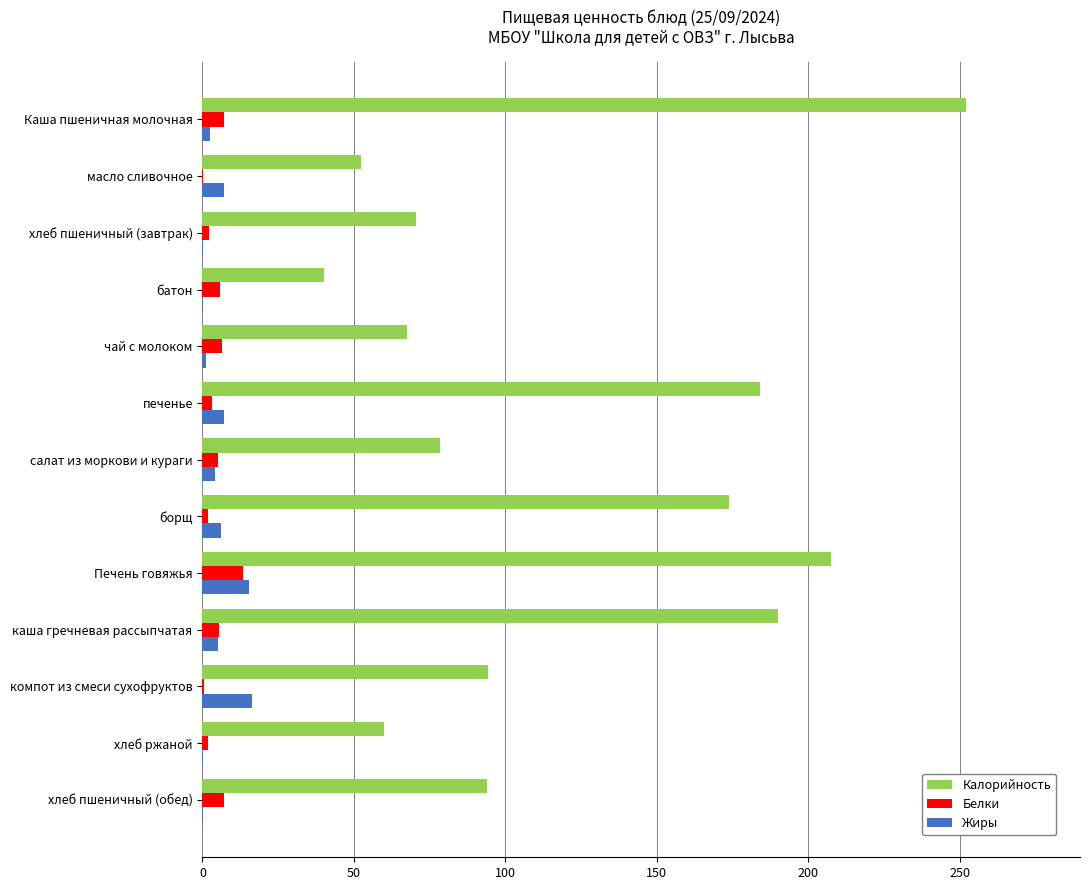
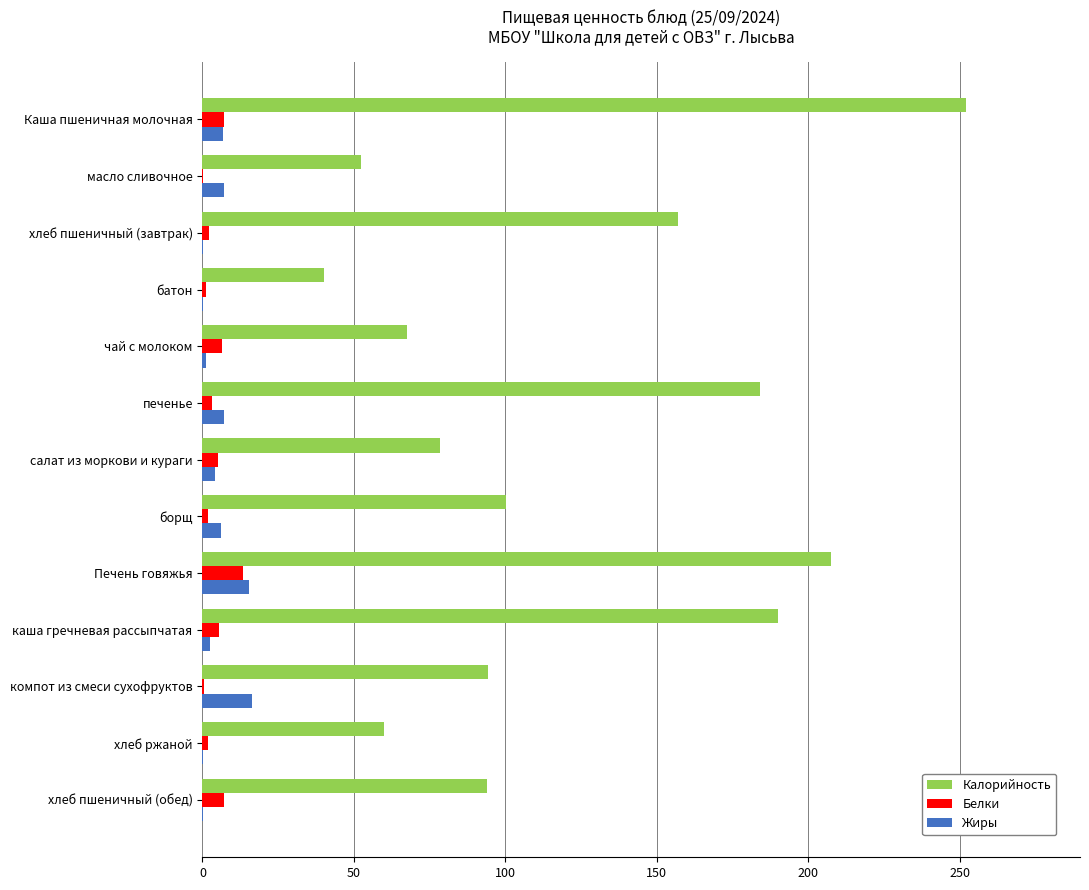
Жиры, Каша пшеничная молочная: 3 -> 7
Калорийность, хлеб пшеничный (завтрак): 71 -> 157
Белки, батон: 6 -> 1
Калорийность, борщ: 174 -> 100
Жиры, каша гречневая рассыпчатая: 5 -> 3
